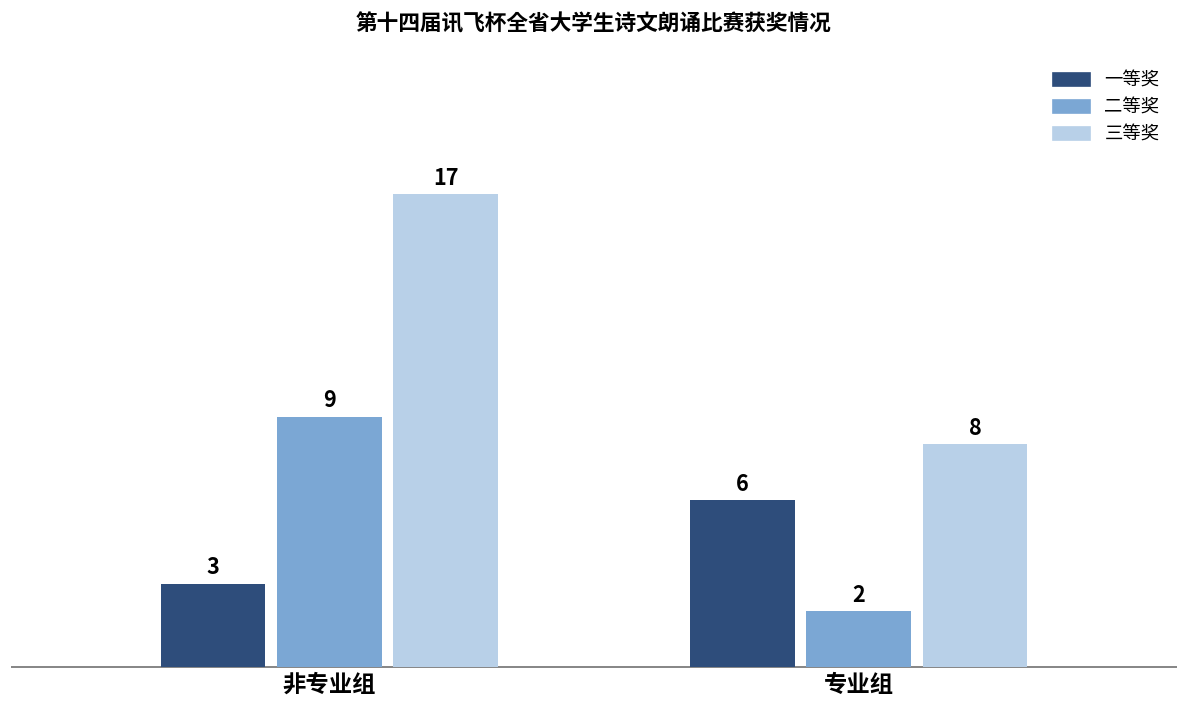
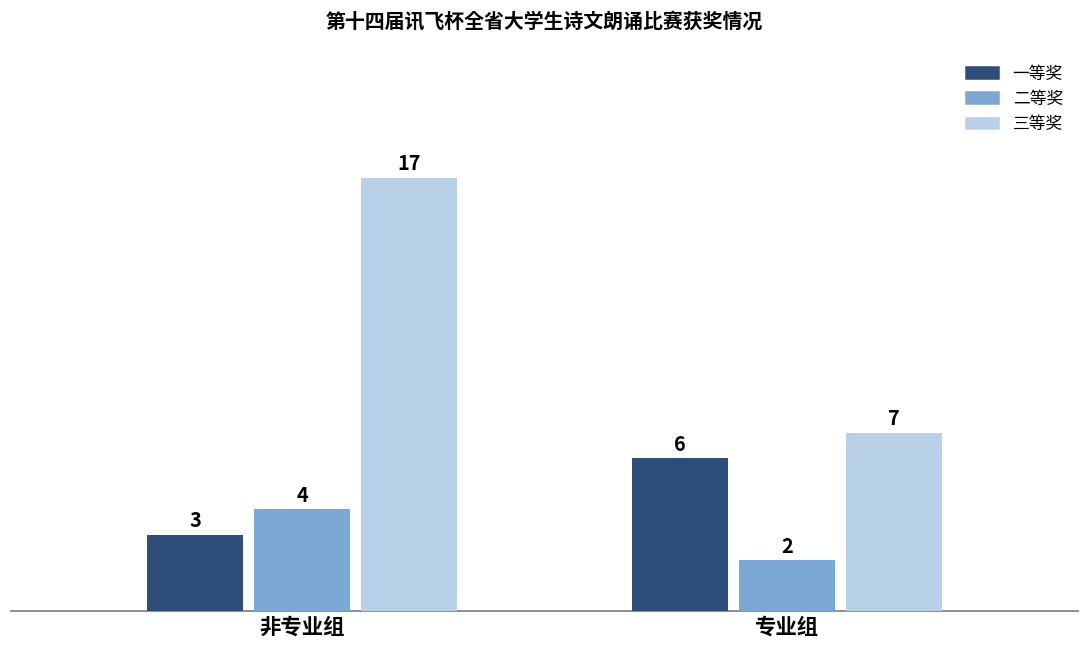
二等奖, 非专业组: 9 -> 4
三等奖, 专业组: 8 -> 7
